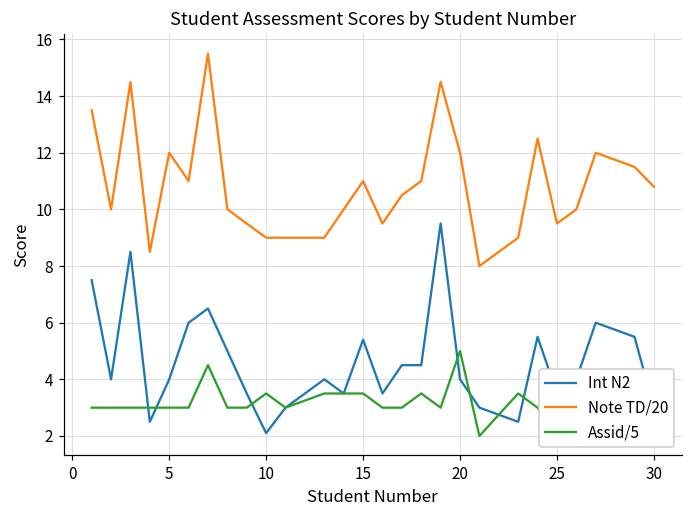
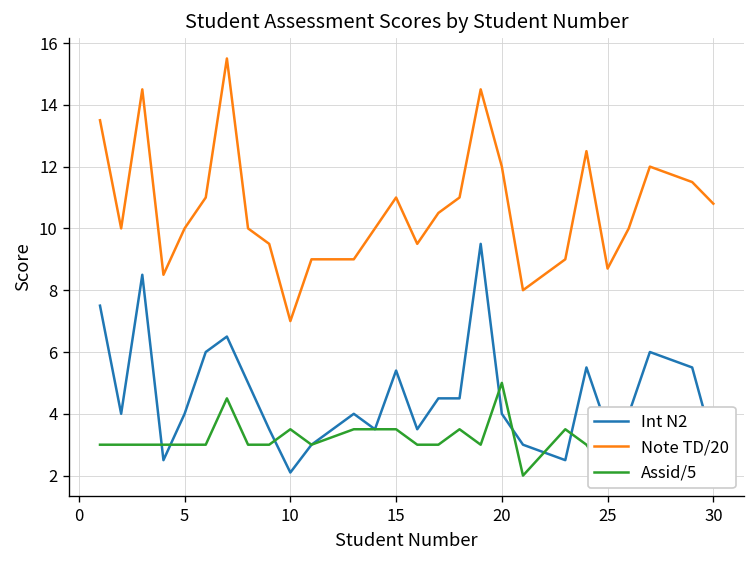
Note TD/20, 5: 12 -> 10
Note TD/20, 10: 9 -> 7
Note TD/20, 25: 9.5 -> 8.7
